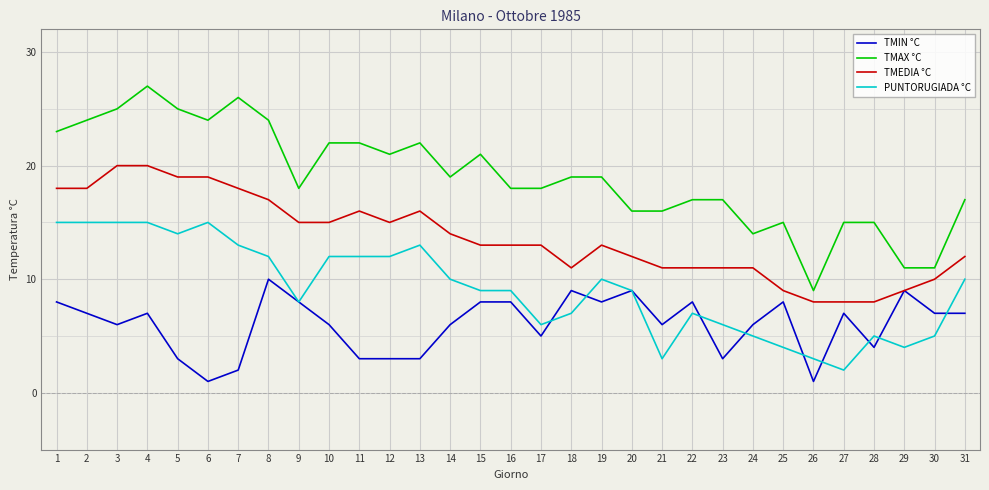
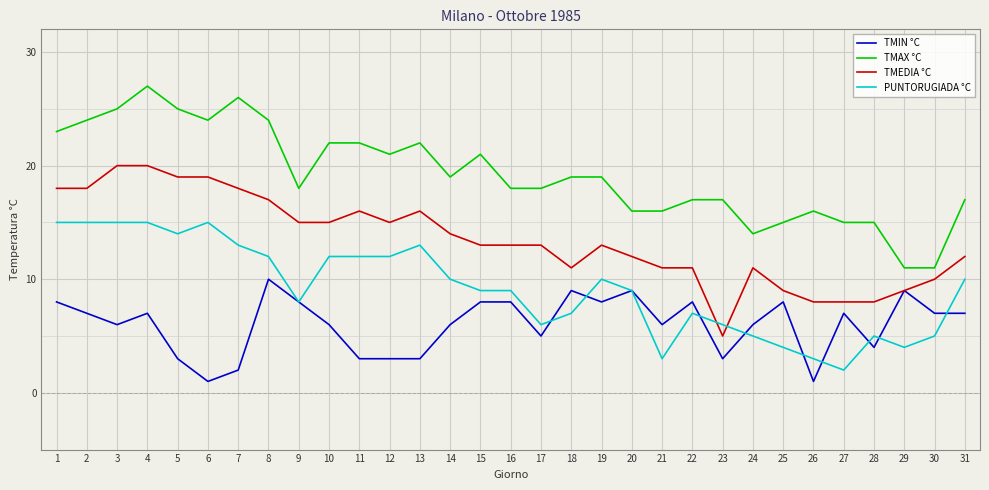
TMEDIA °C, 23: 11 -> 5
TMAX °C, 26: 9 -> 16
